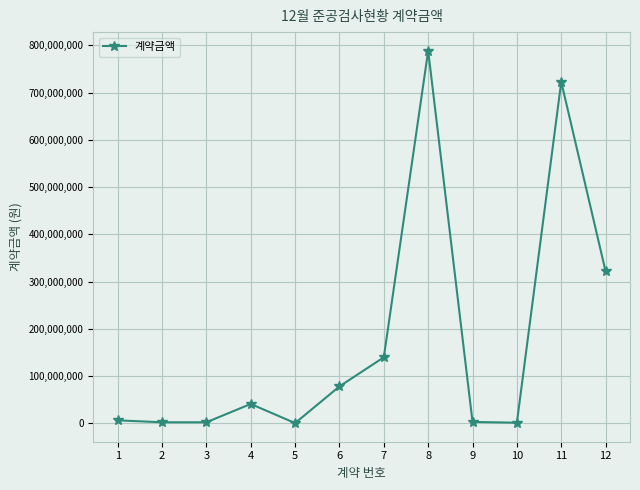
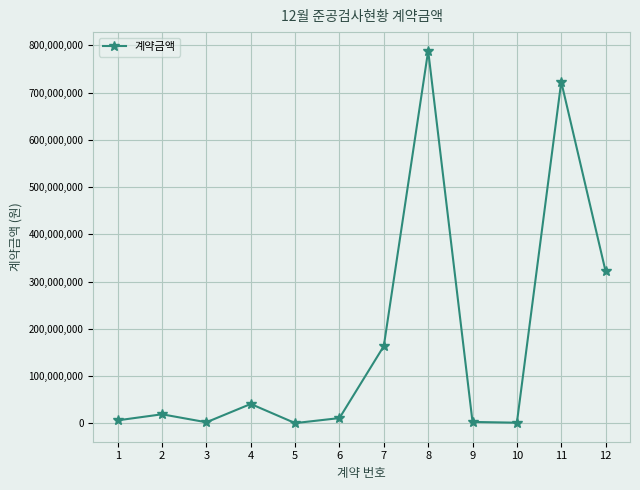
2: 0 -> 20,000,000
6: 80,000,000 -> 10,000,000
7: 140,000,000 -> 160,000,000
